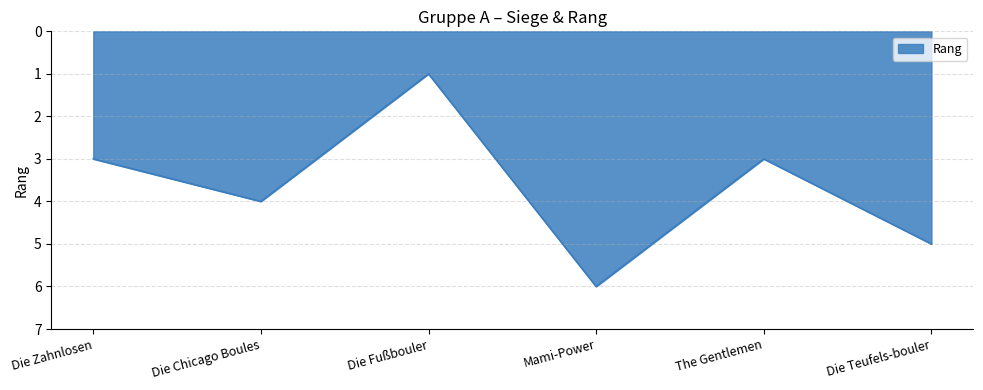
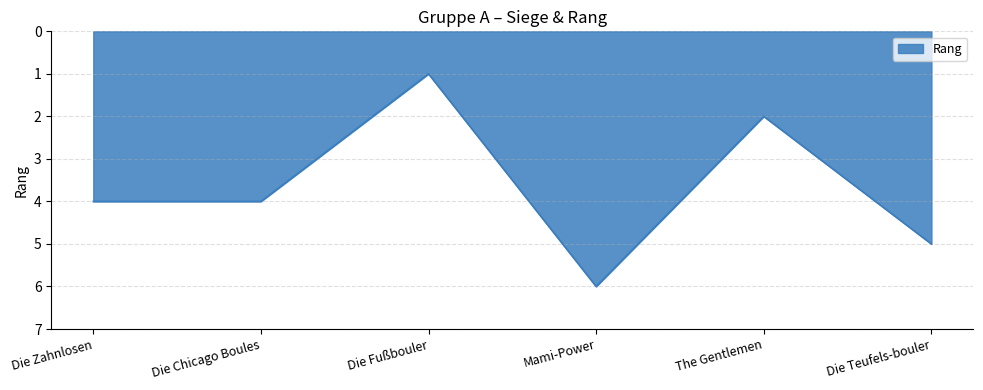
Die Zahnlosen: 3 -> 4
The Gentlemen: 3 -> 2
